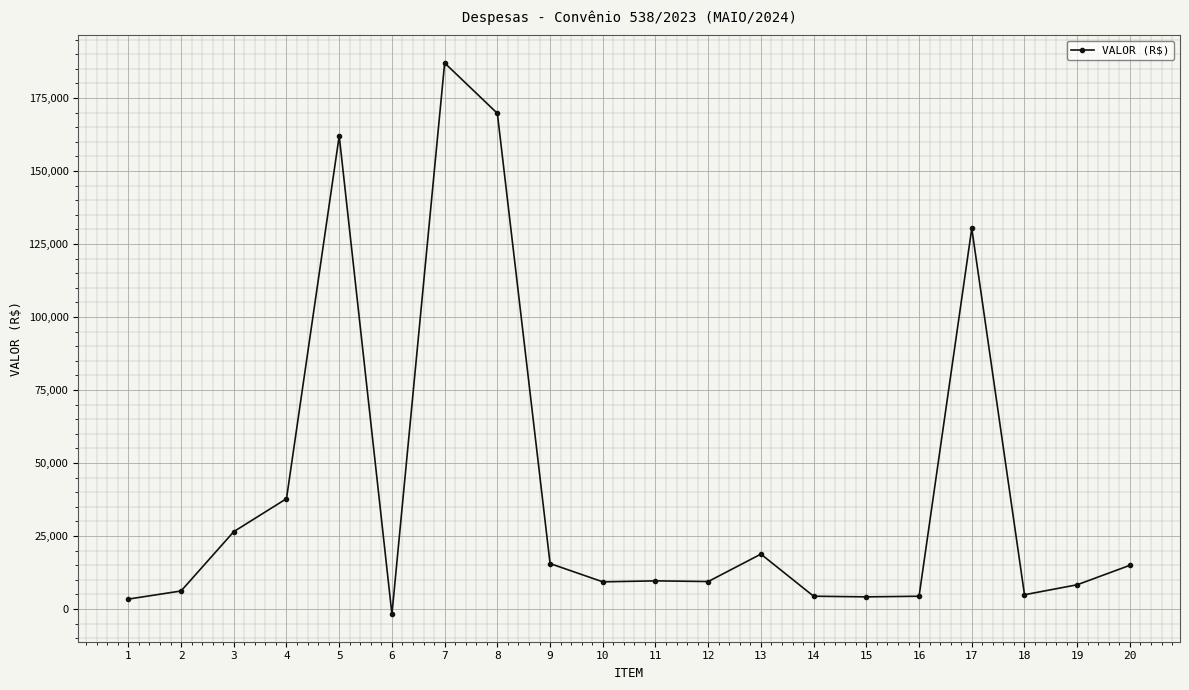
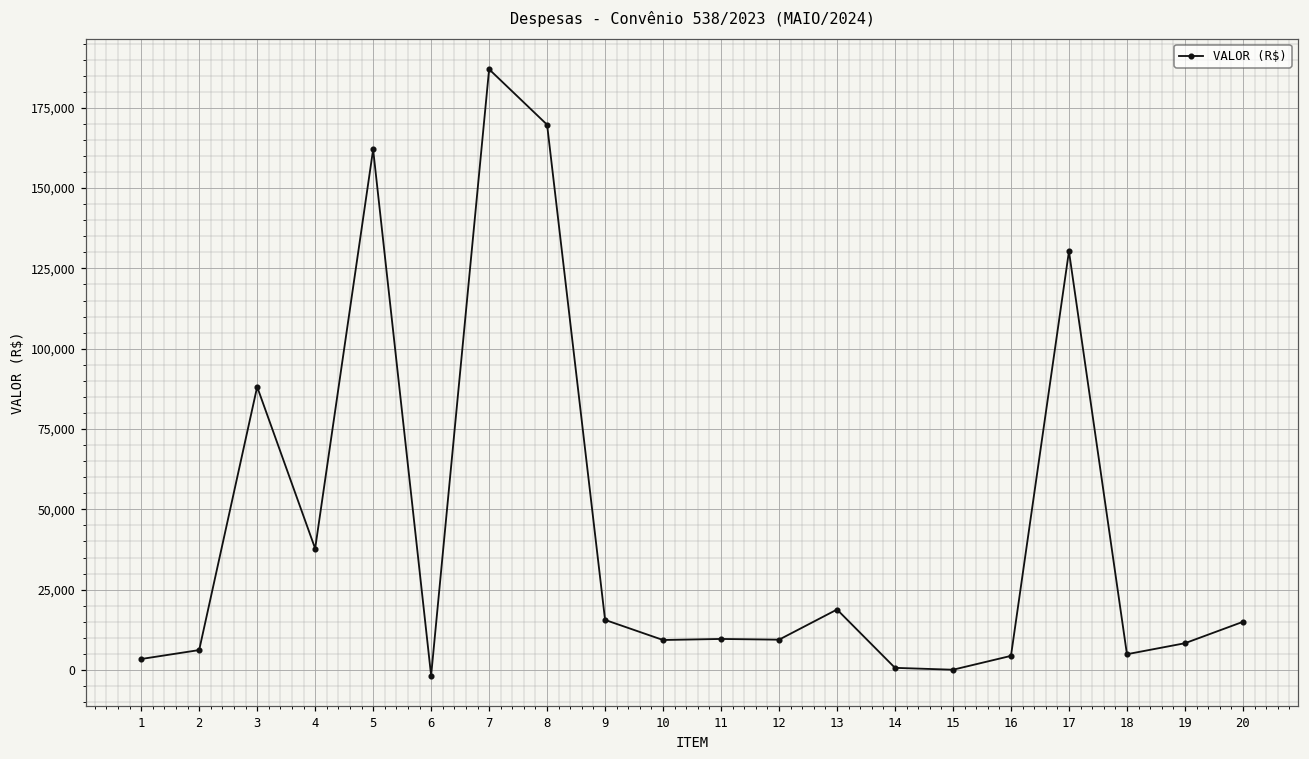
3: 27,000 -> 88,000
14: 4,000 -> 1,000
15: 4,000 -> 0
